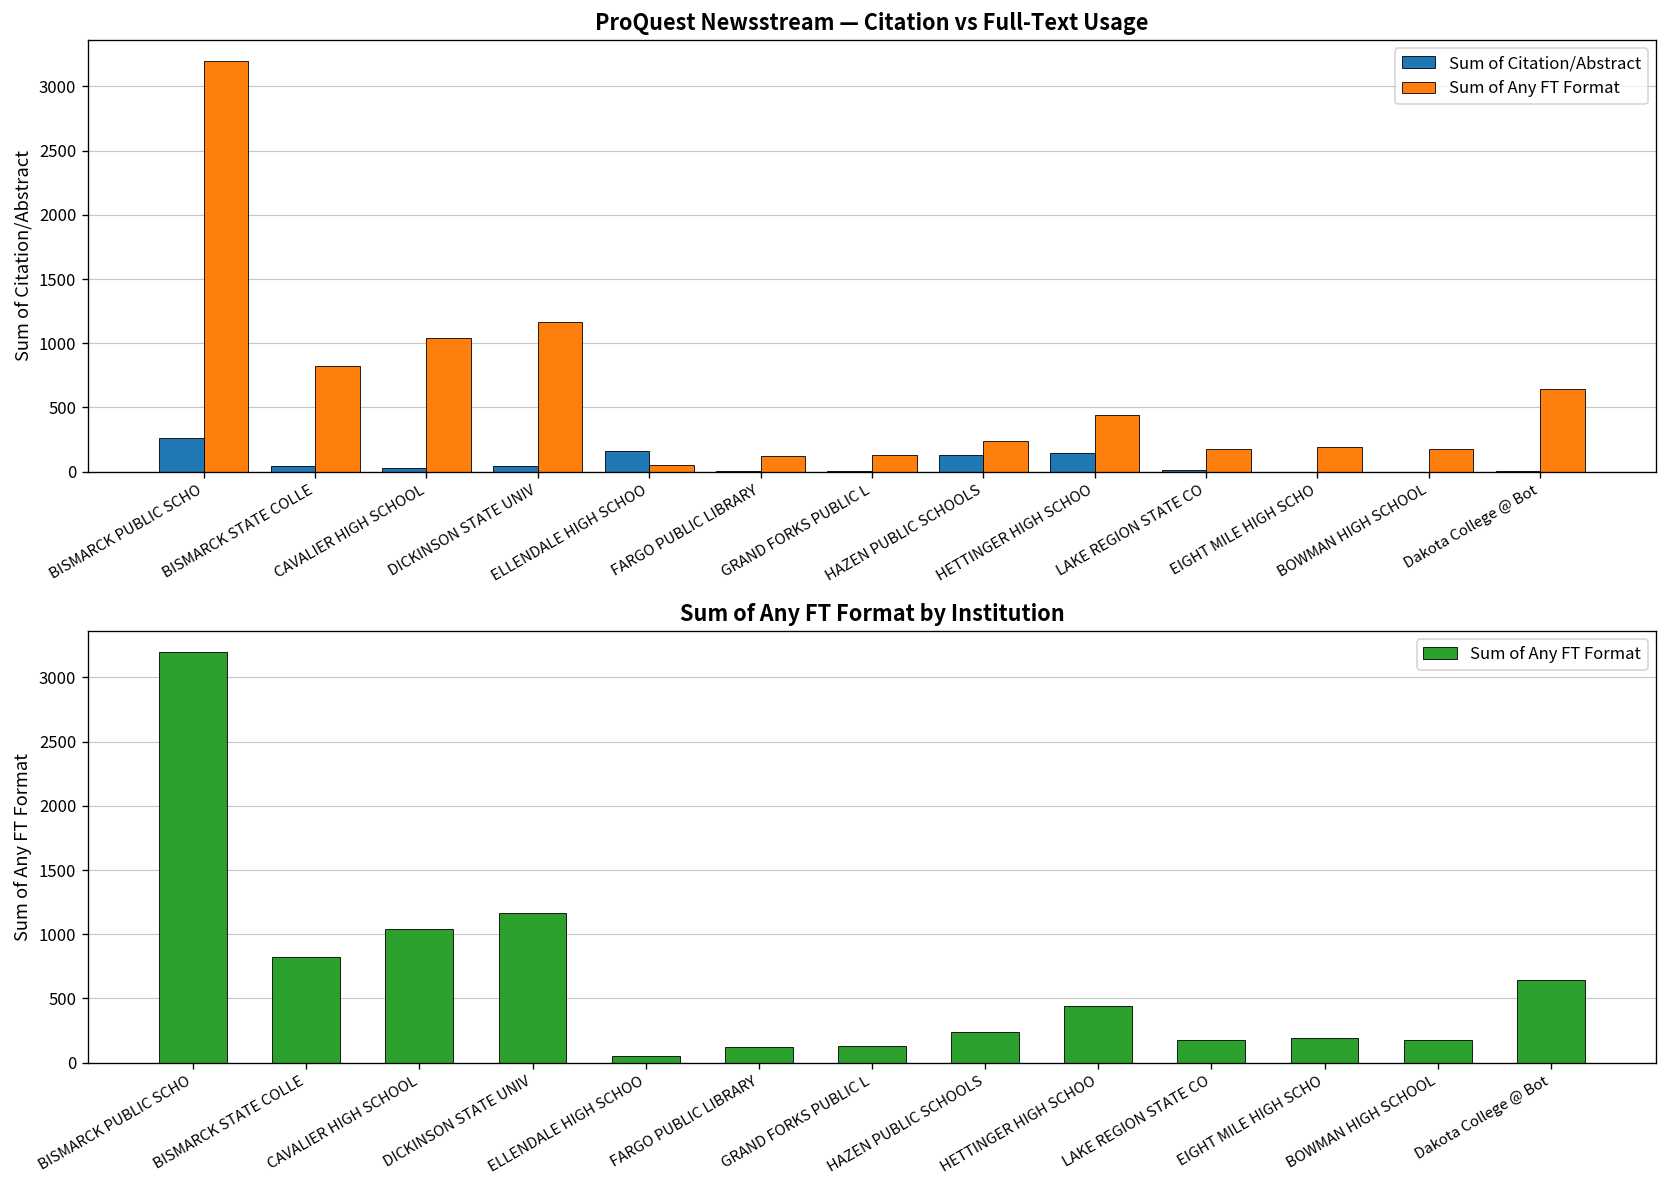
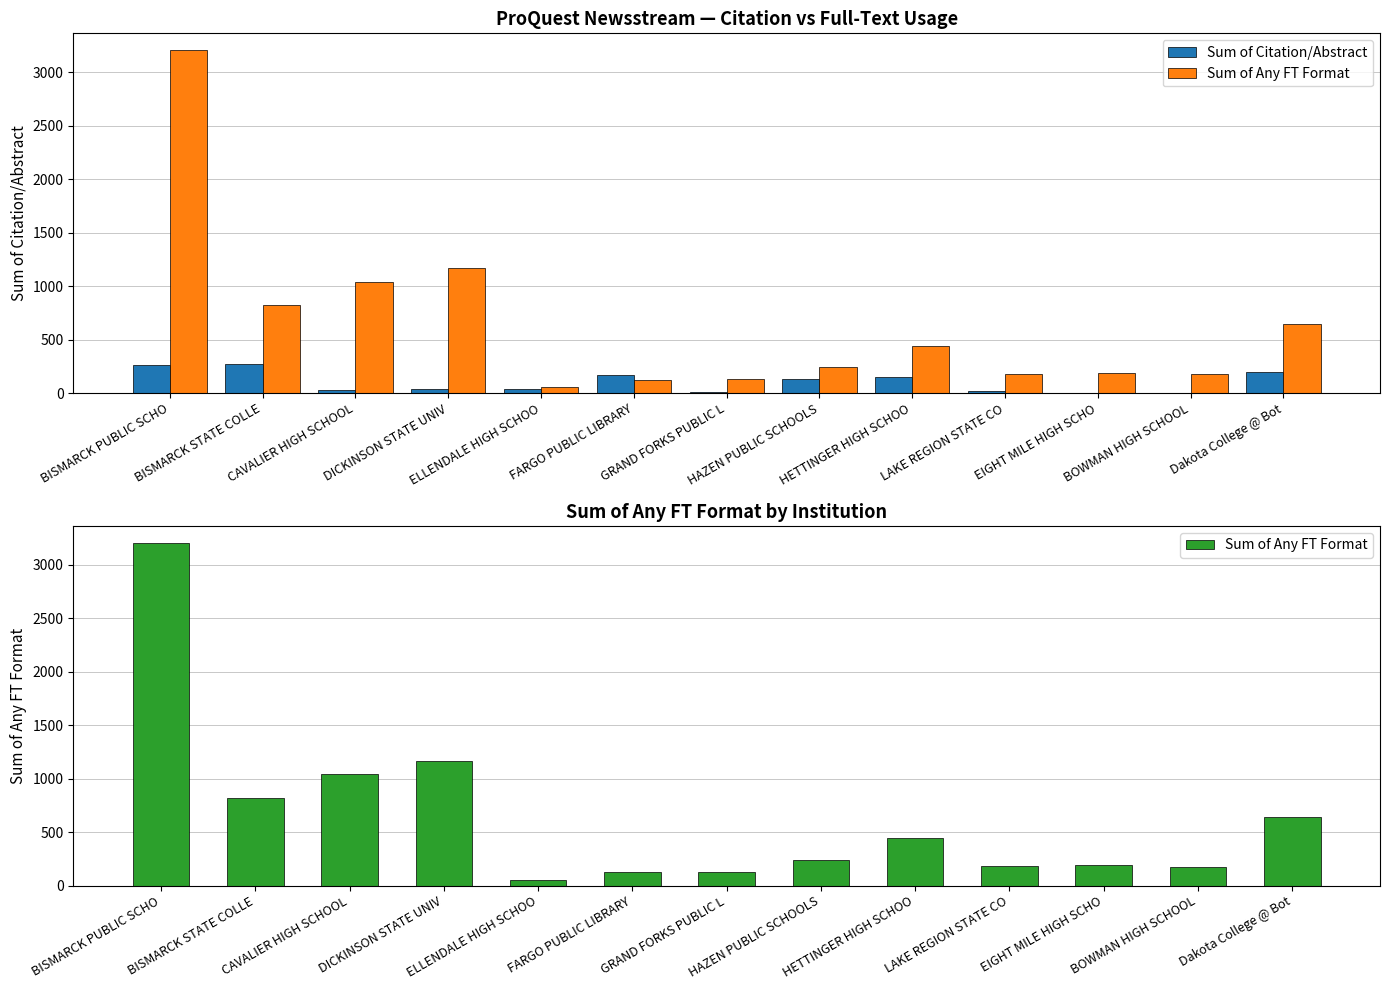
ProQuest Newsstream — Citation vs Full-Text Usage, Sum of Citation/Abstract, BISMARCK STATE COLLE: 40 -> 270
ProQuest Newsstream — Citation vs Full-Text Usage, Sum of Citation/Abstract, ELLENDALE HIGH SCHOO: 160 -> 40
ProQuest Newsstream — Citation vs Full-Text Usage, Sum of Citation/Abstract, FARGO PUBLIC LIBRARY: 0 -> 170
ProQuest Newsstream — Citation vs Full-Text Usage, Sum of Citation/Abstract, Dakota College @ Bot: 0 -> 200
